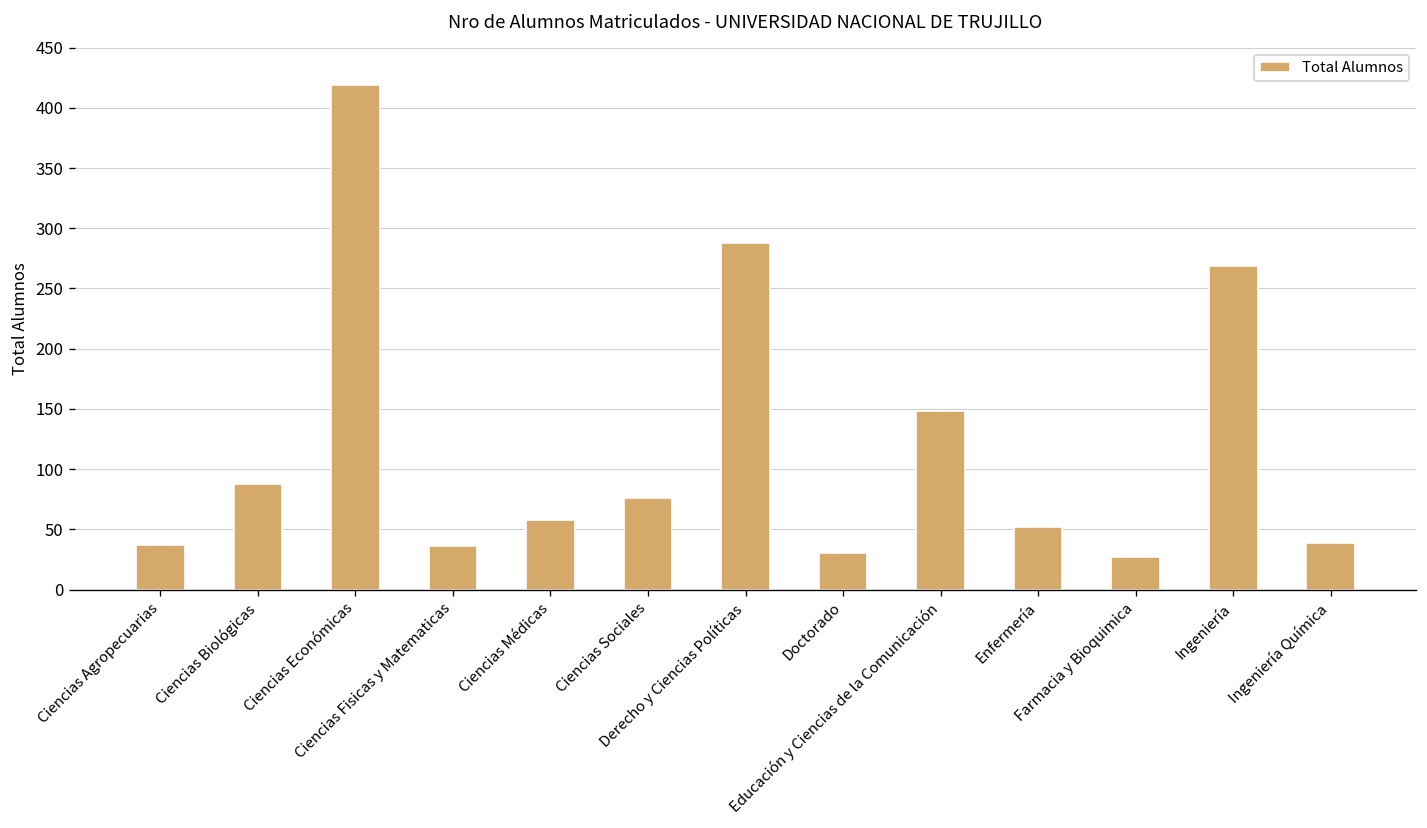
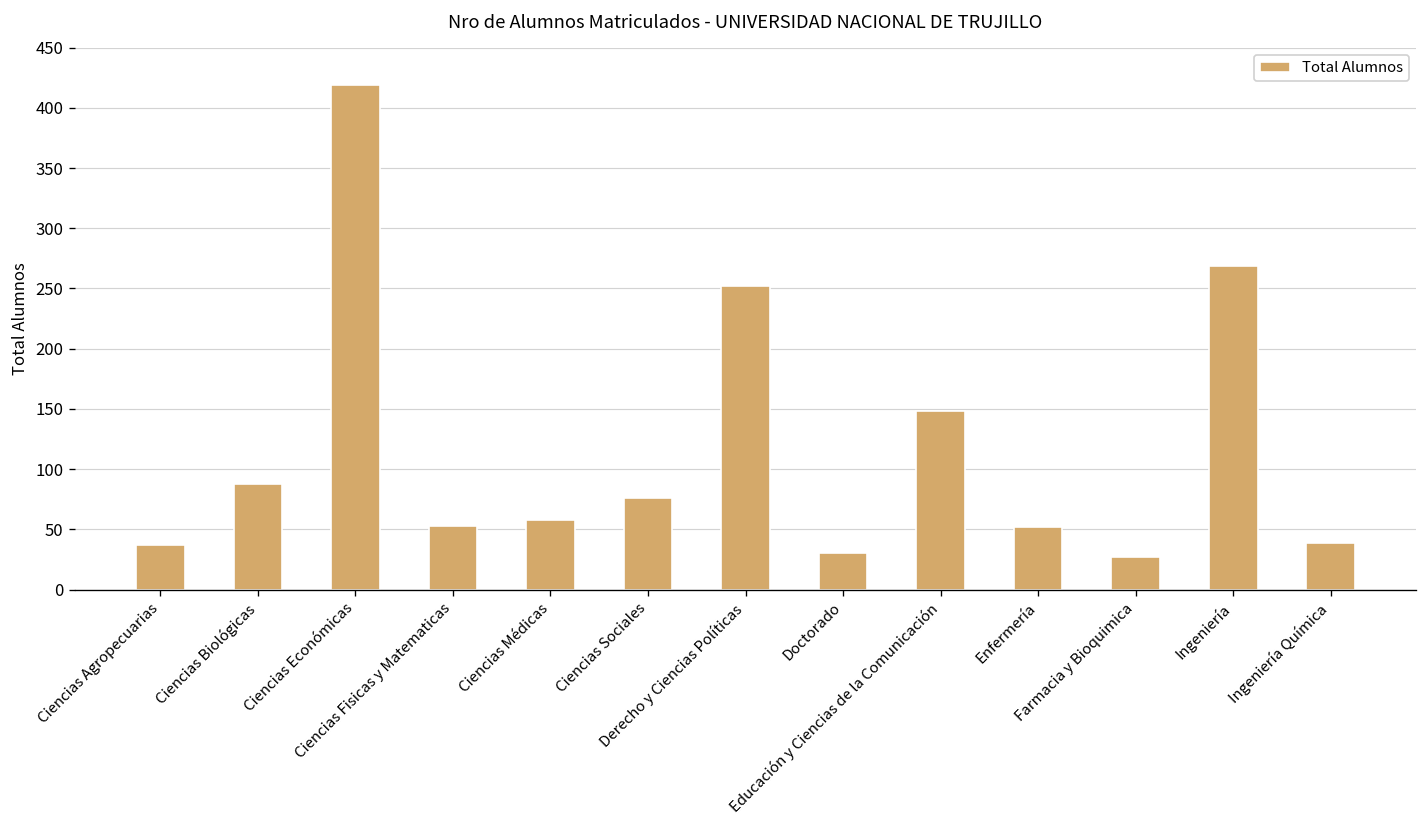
Ciencias Fisicas y Matematicas: 36 -> 53
Derecho y Ciencias Políticas: 288 -> 252
